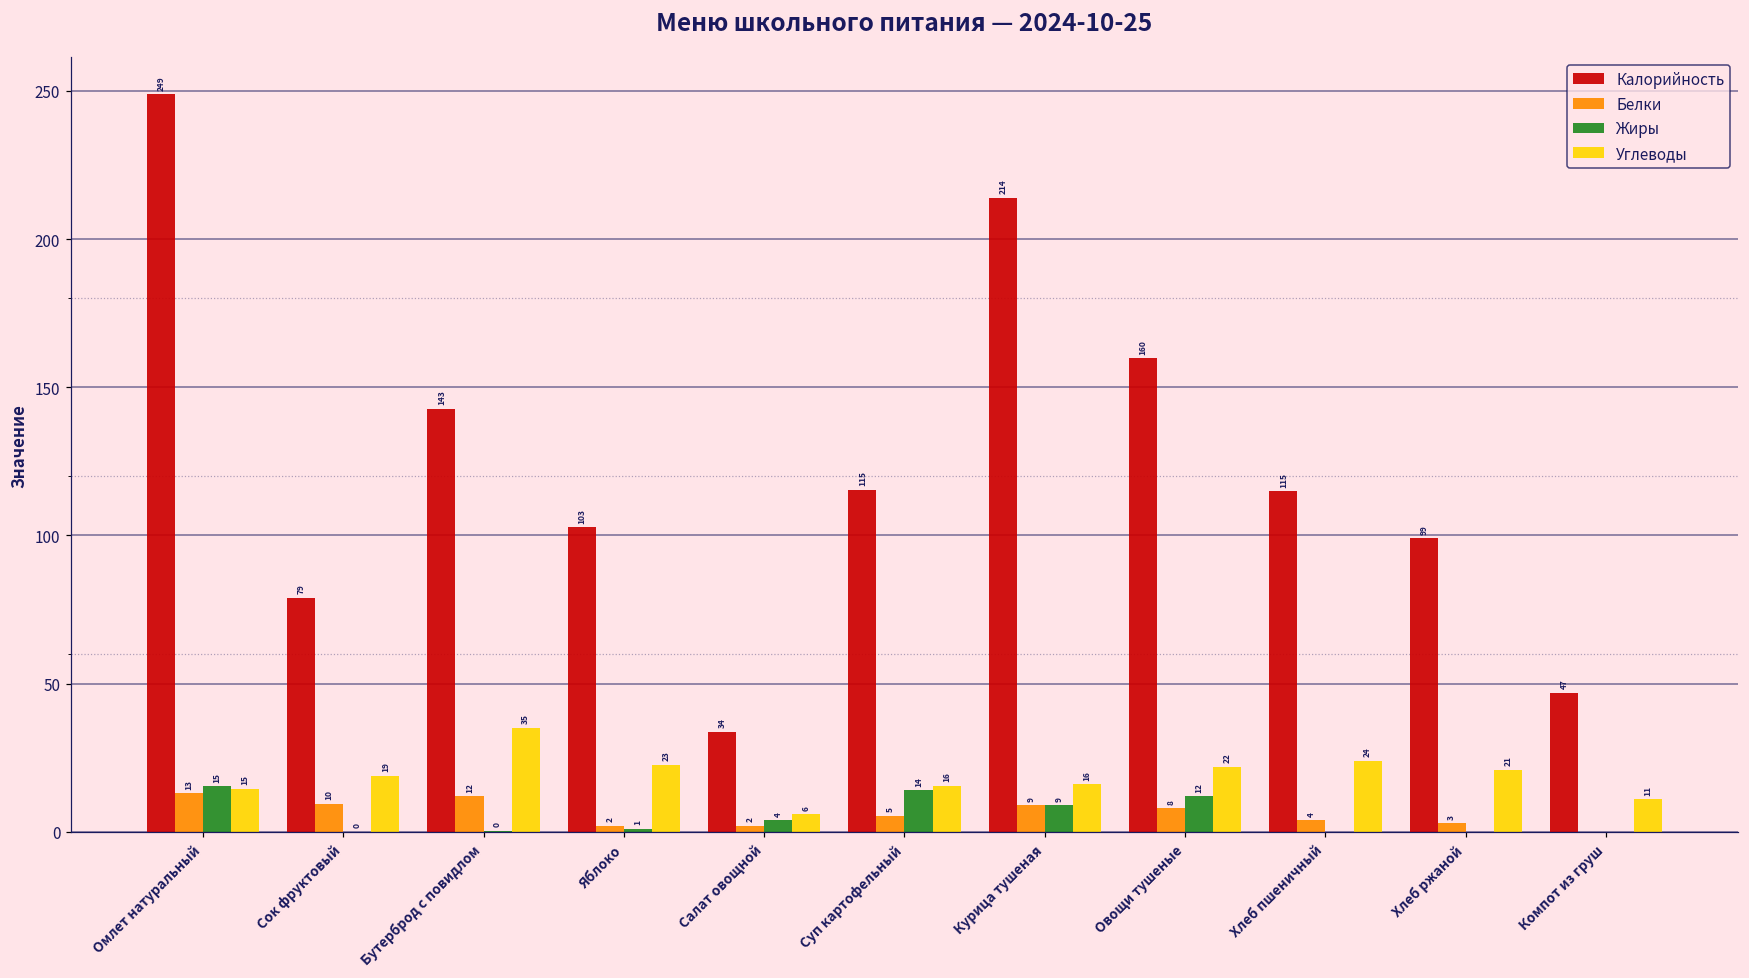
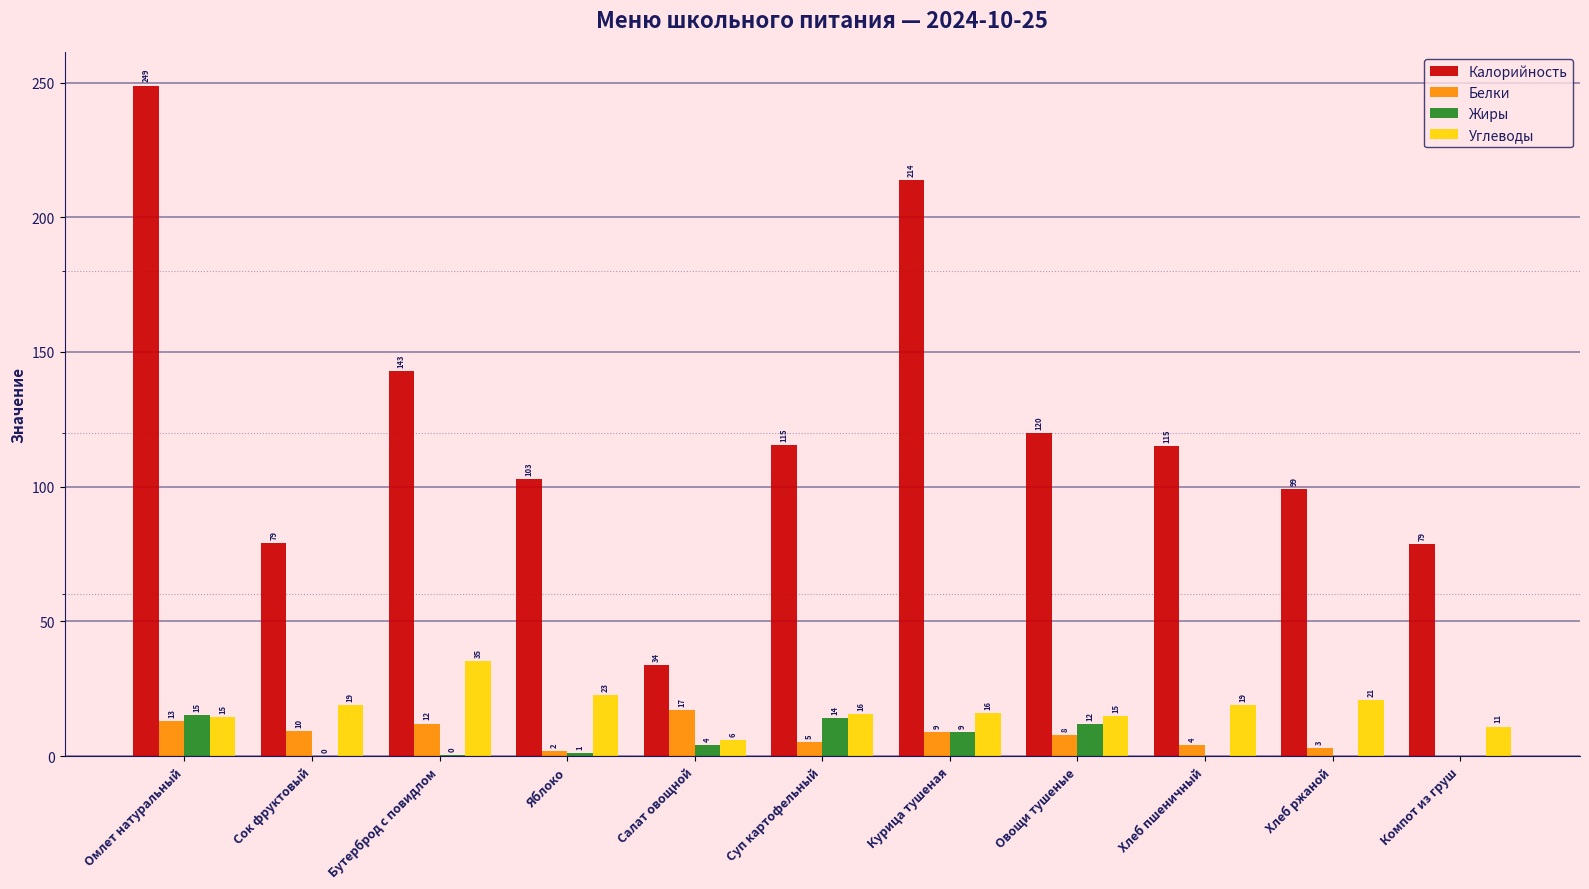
Белки, Салат овощной: 2 -> 17
Калорийность, Овощи тушеные: 160 -> 120
Углеводы, Овощи тушеные: 22 -> 15
Углеводы, Хлеб пшеничный: 24 -> 19
Калорийность, Компот из груш: 47 -> 79
